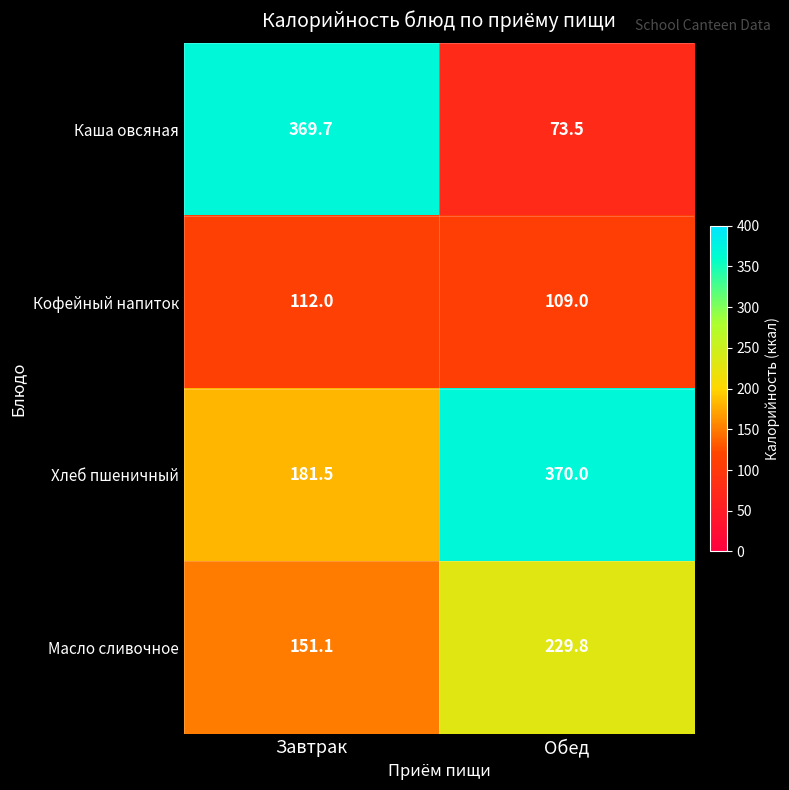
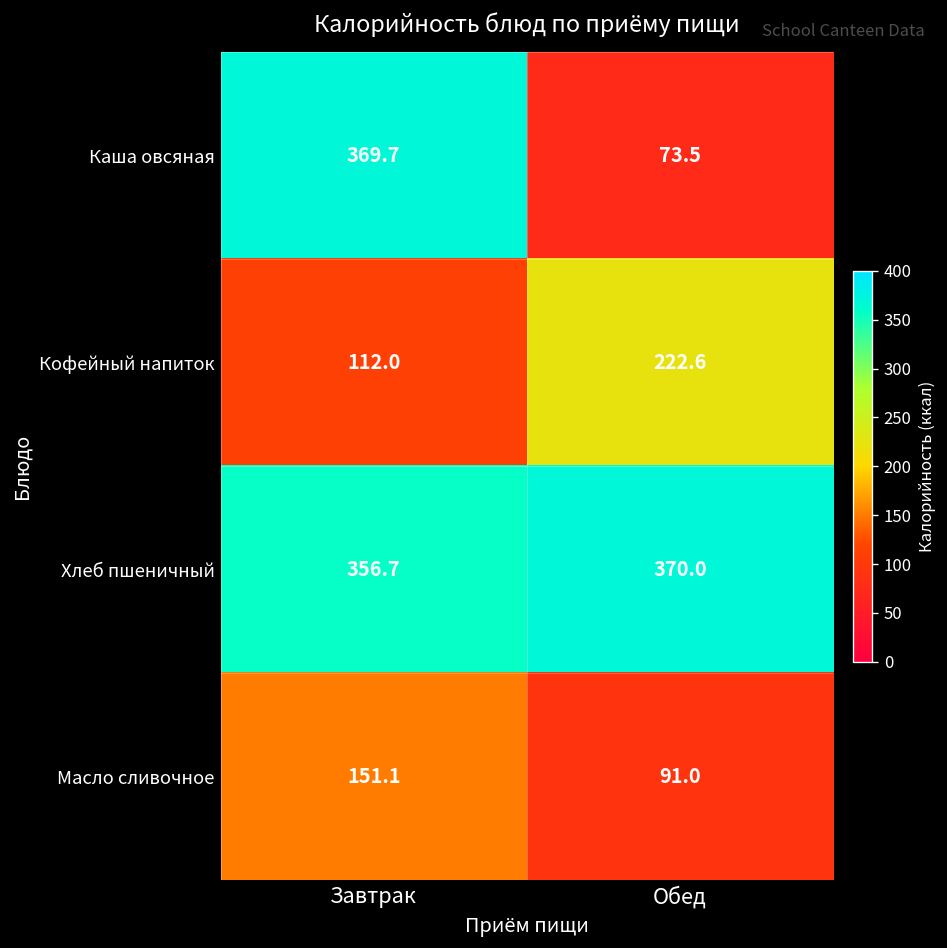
Кофейный напиток, Обед: 109.0 -> 222.6
Хлеб пшеничный, Завтрак: 181.5 -> 356.7
Масло сливочное, Обед: 229.8 -> 91.0
